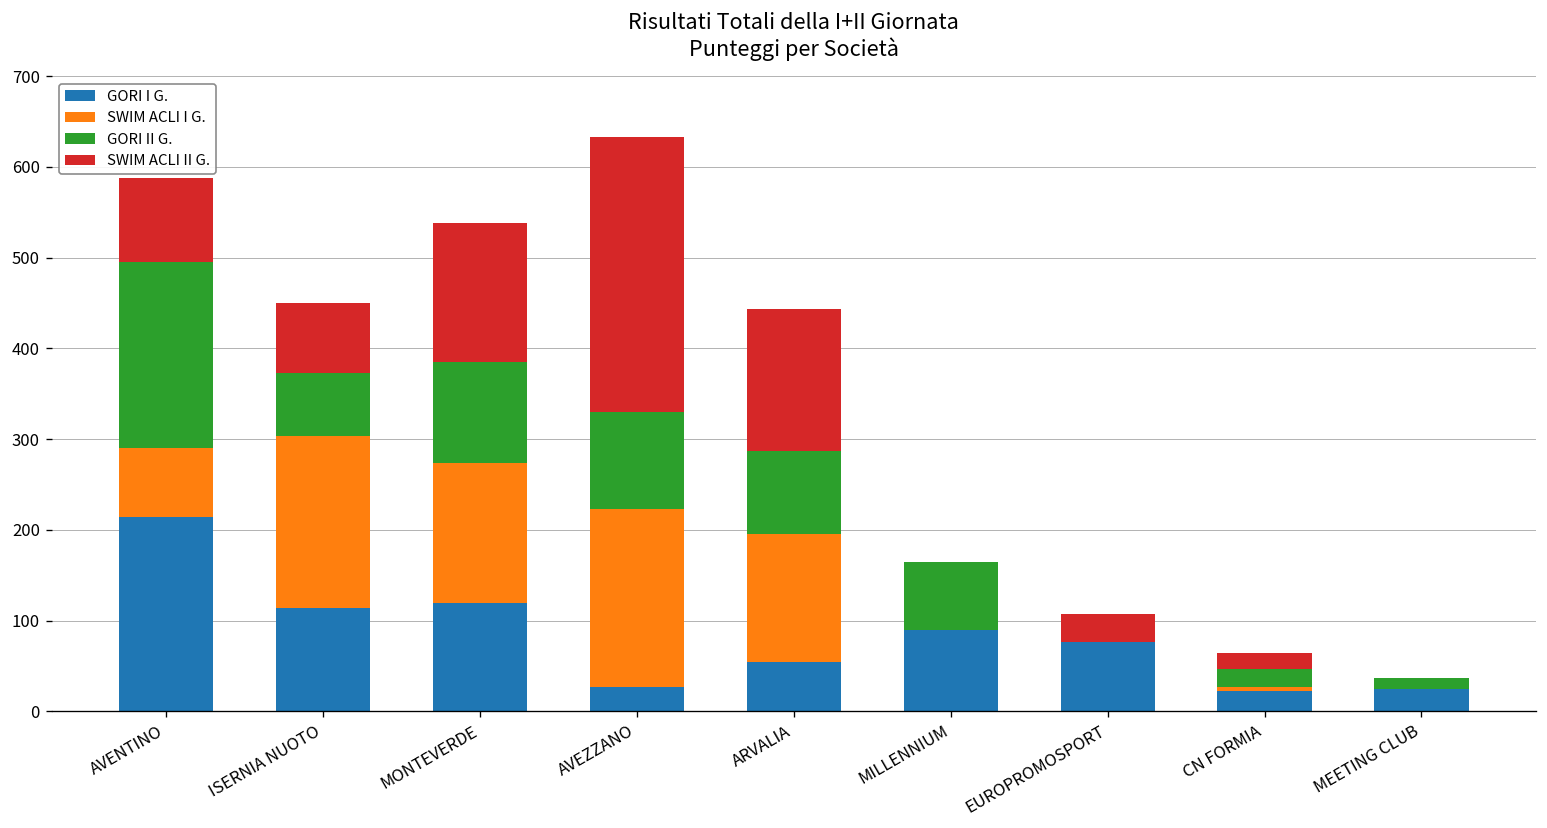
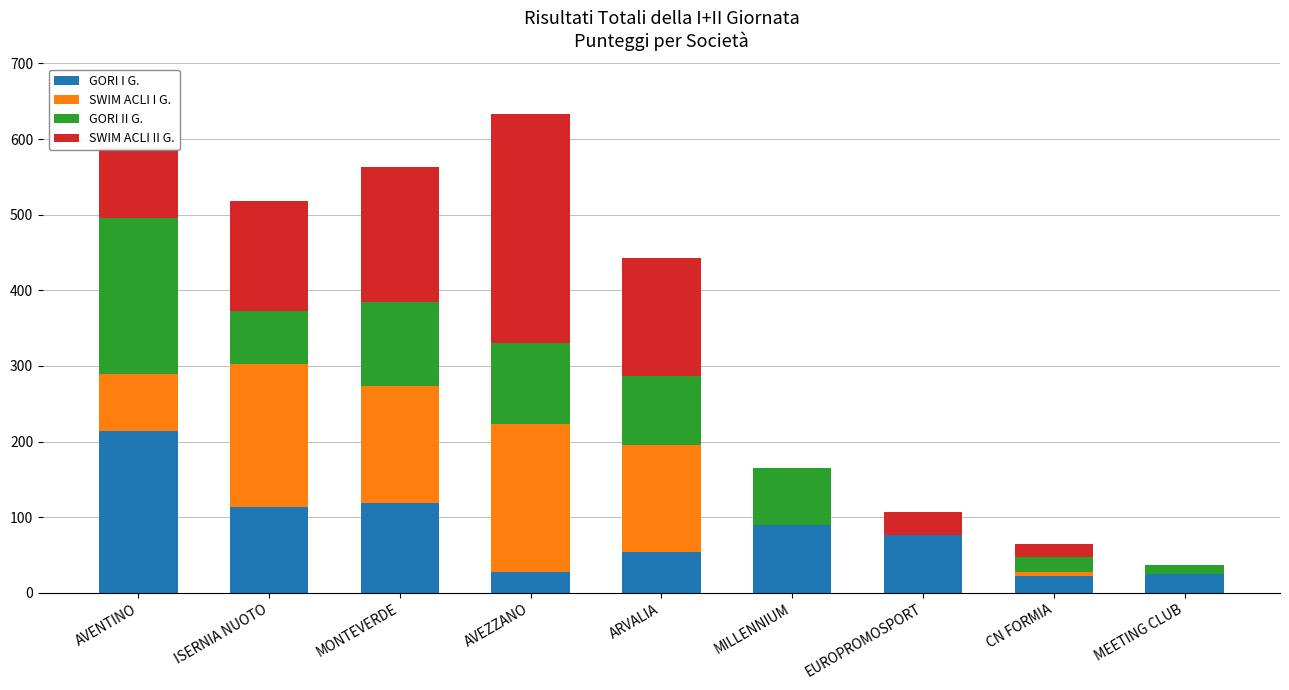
SWIM ACLI II G., ISERNIA NUOTO: 80 -> 150
SWIM ACLI II G., MONTEVERDE: 150 -> 180
